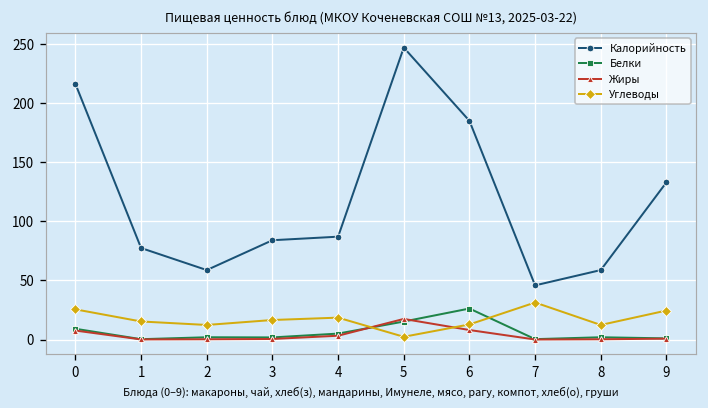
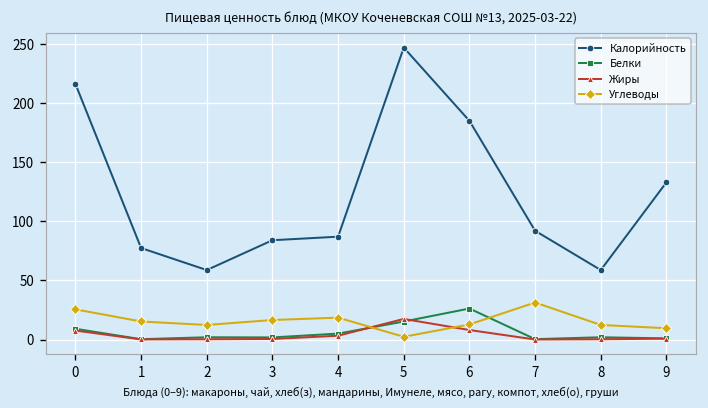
Калорийность, 7: 50 -> 90
Углеводы, 9: 20 -> 10
